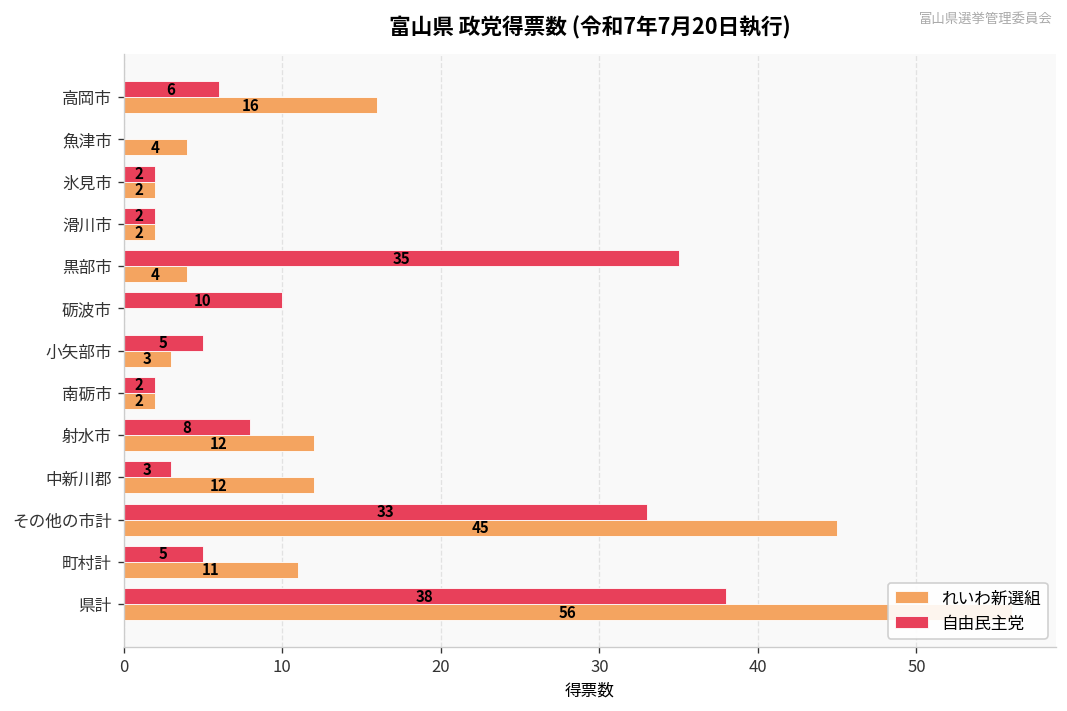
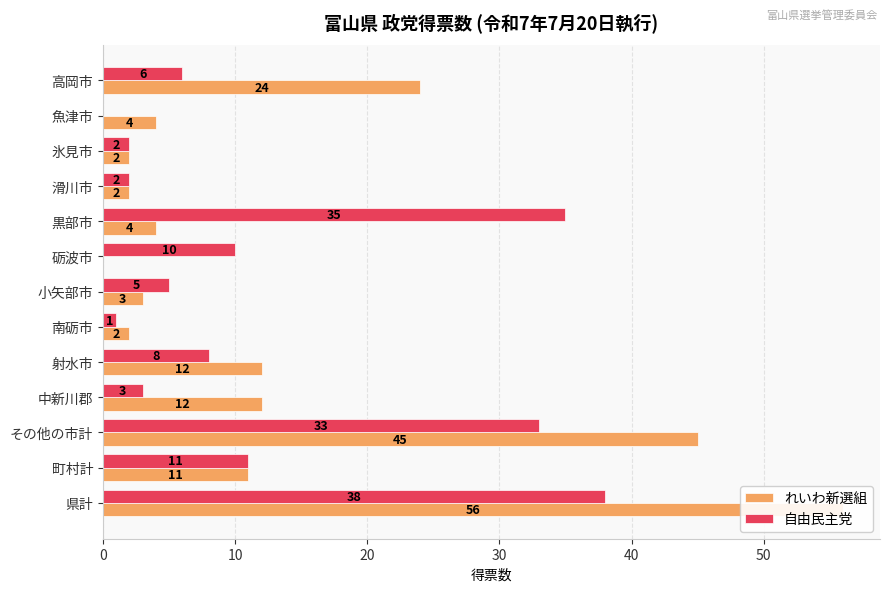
れいわ新選組, 高岡市: 16 -> 24
自由民主党, 南砺市: 2 -> 1
自由民主党, 町村計: 5 -> 11
